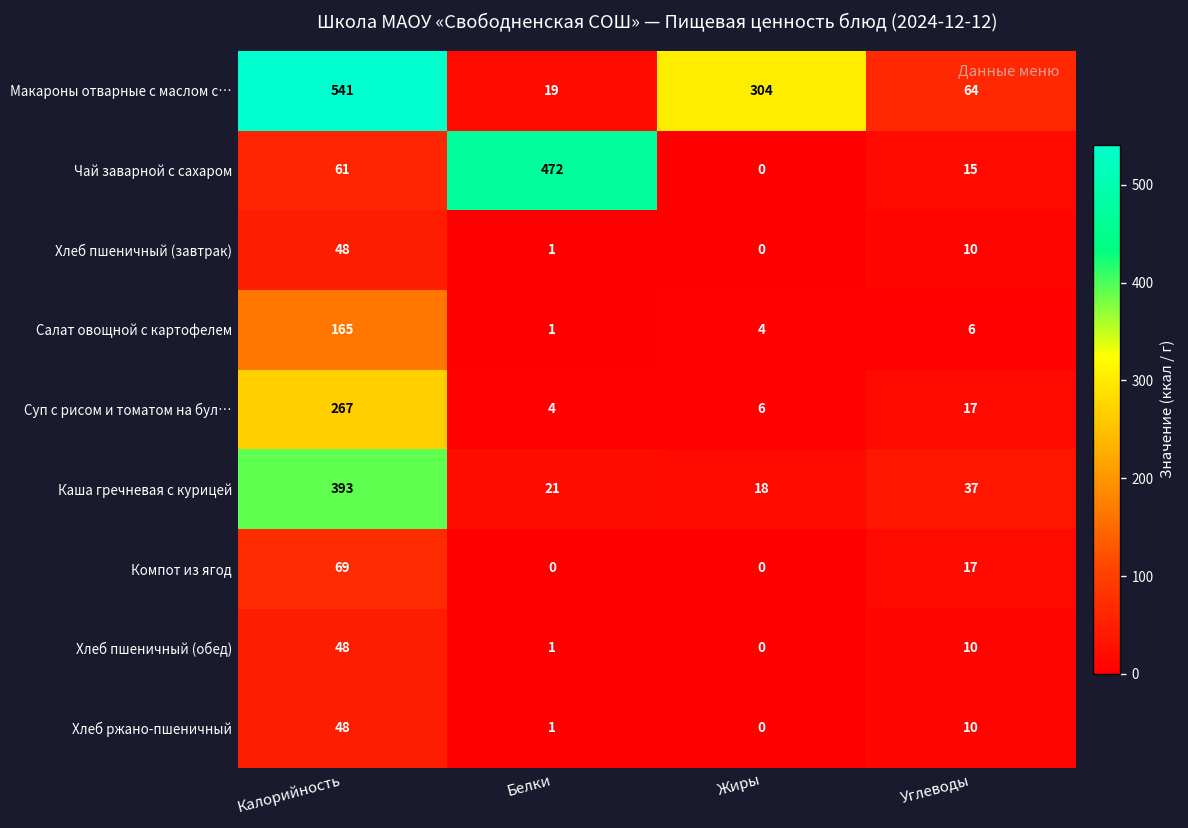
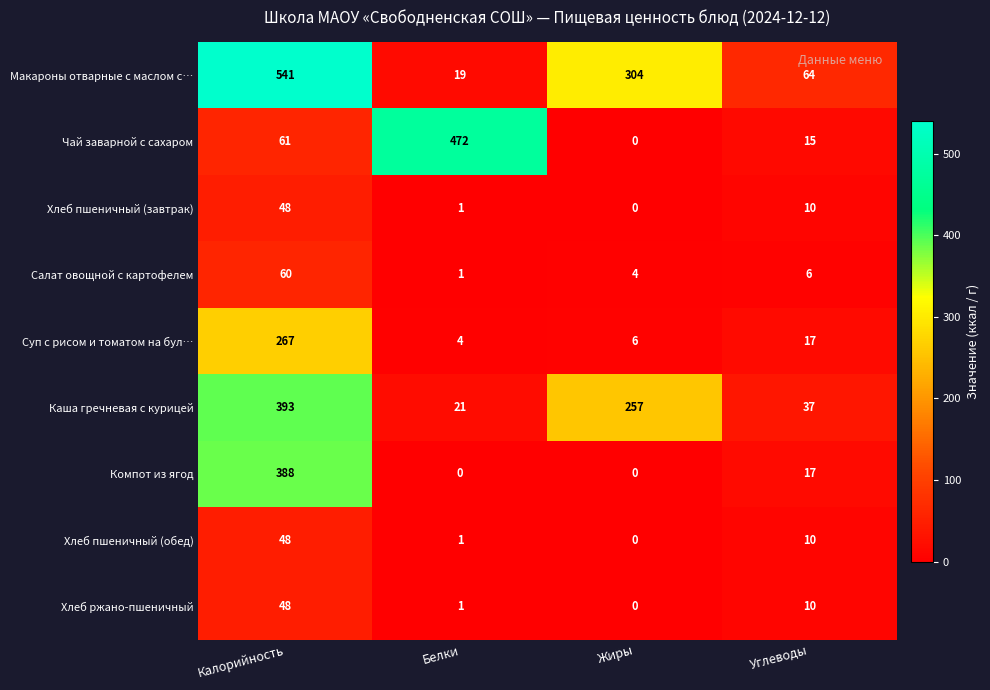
Салат овощной с картофелем, Калорийность: 165 -> 60
Каша гречневая с курицей, Жиры: 18 -> 257
Компот из ягод, Калорийность: 69 -> 388
